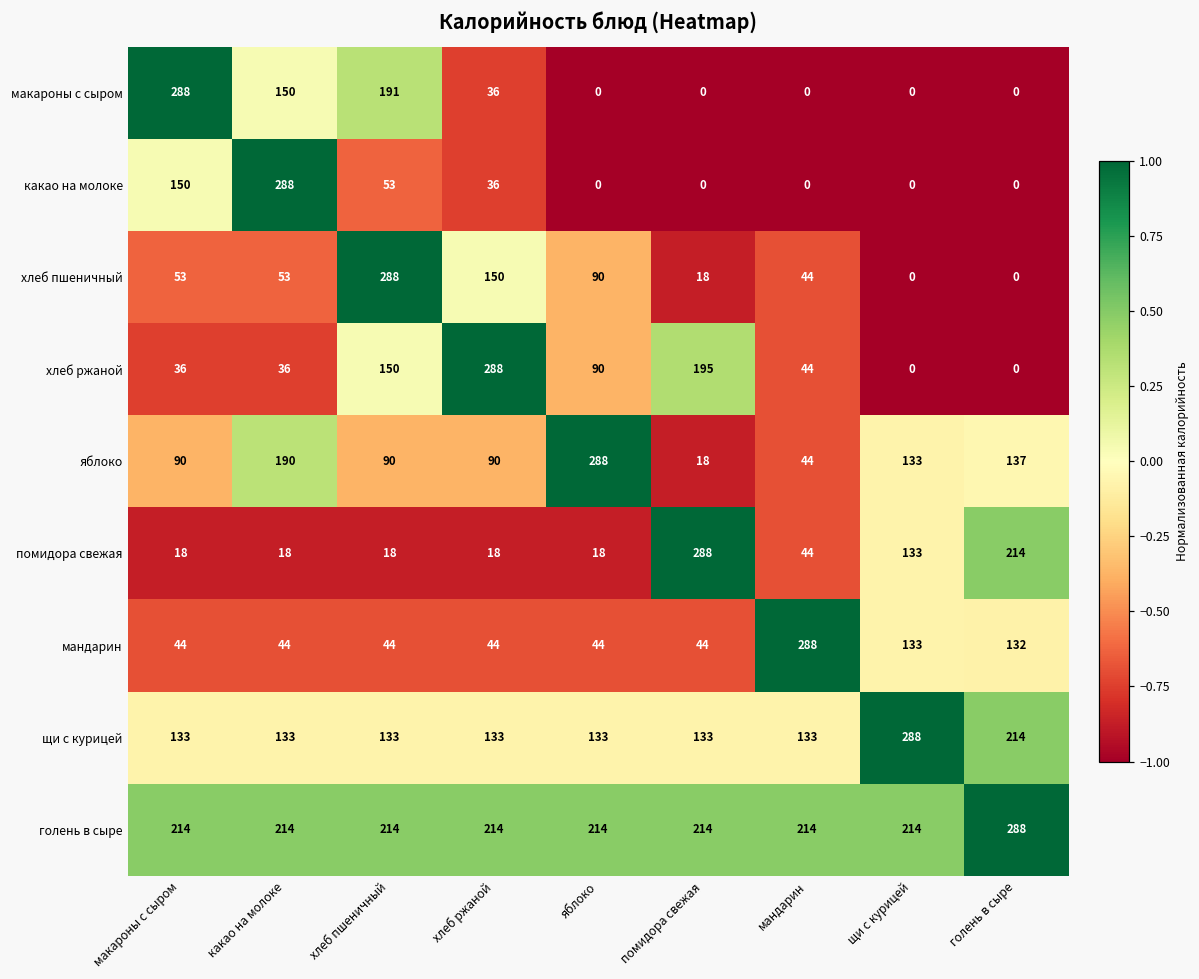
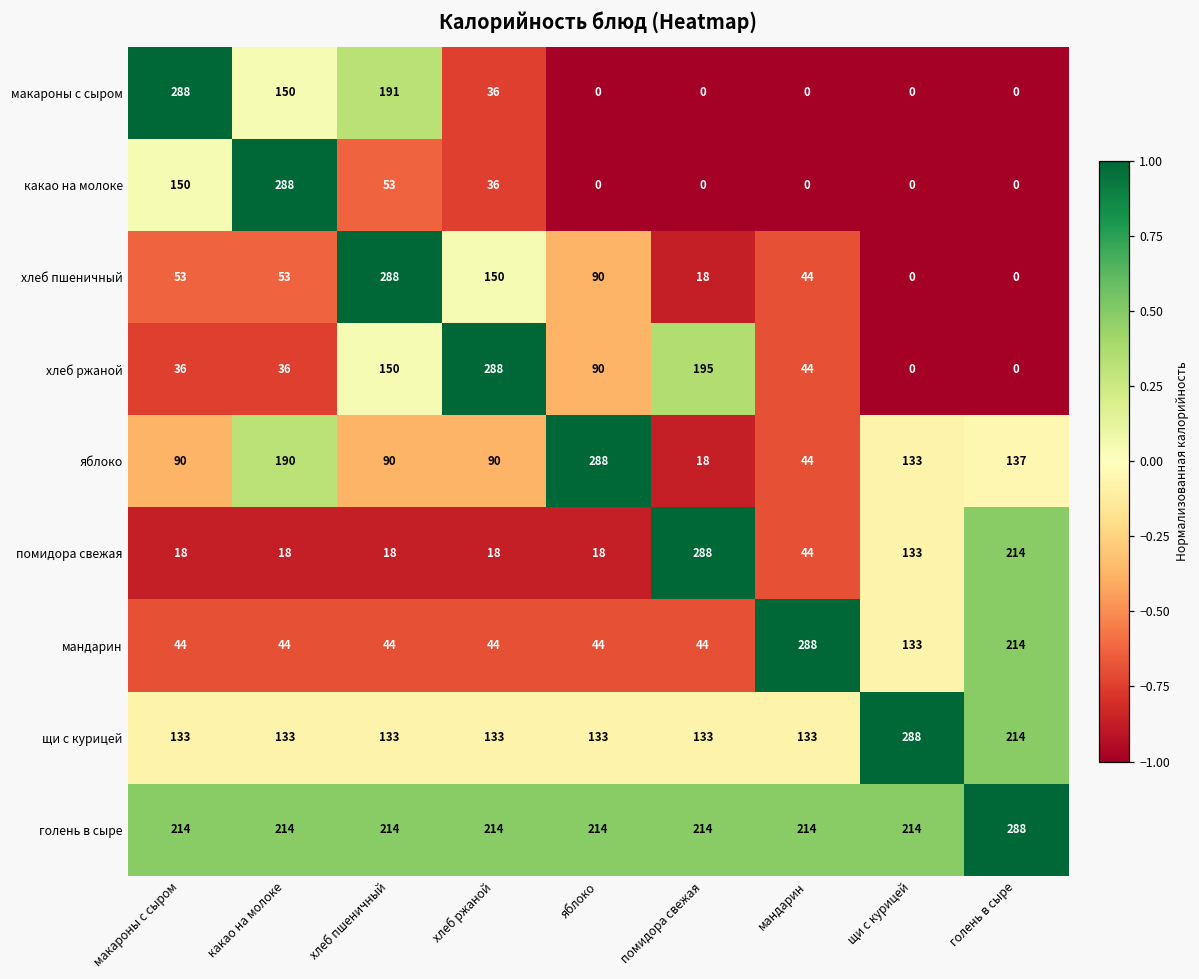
мандарин, голень в сыре: 132 -> 214
